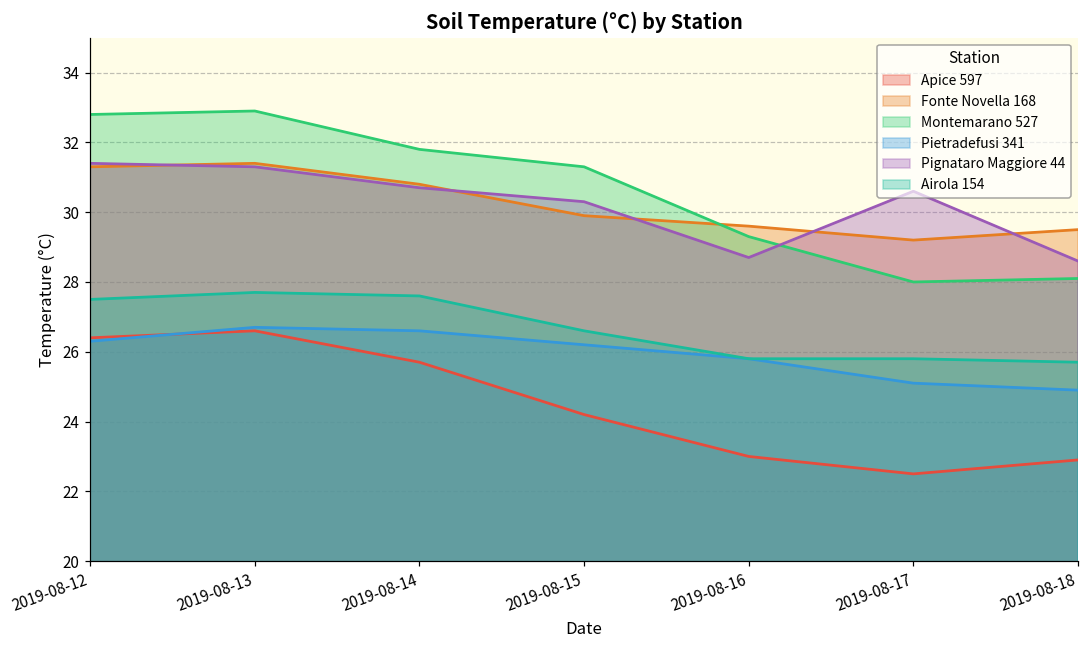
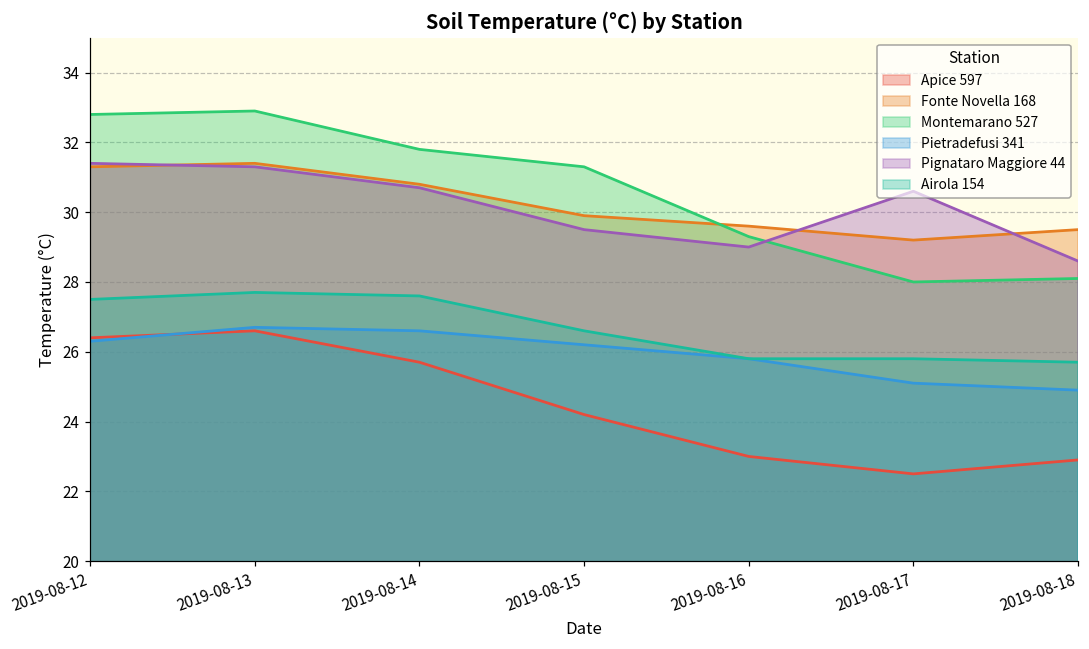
Pignataro Maggiore 44, 2019-08-15: 30.3 -> 29.5
Pignataro Maggiore 44, 2019-08-16: 28.7 -> 29.0
